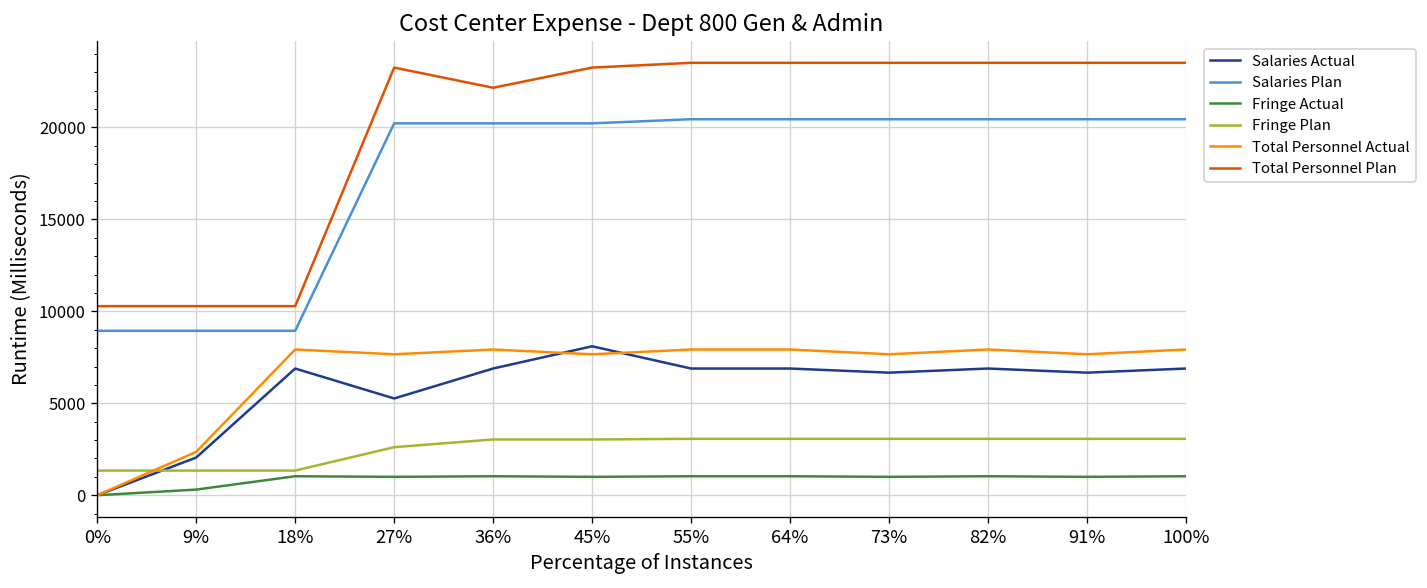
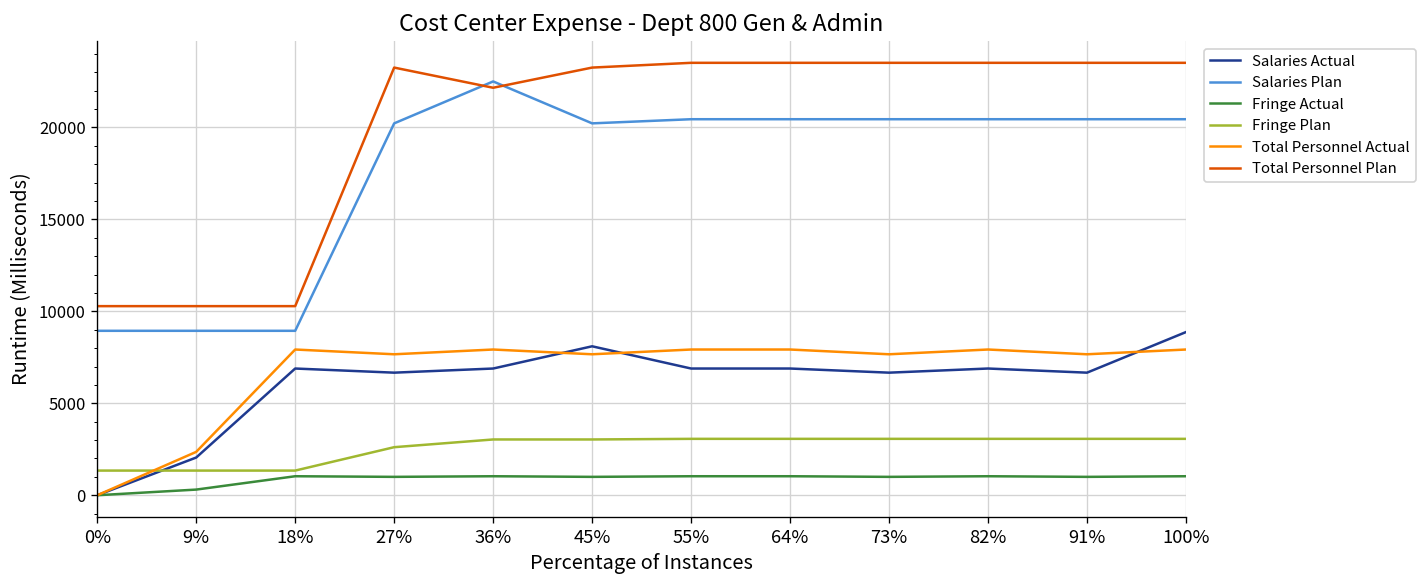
Salaries Actual, 27%: 5300 -> 6700
Salaries Plan, 36%: 20200 -> 22500
Salaries Actual, 100%: 6900 -> 8900
